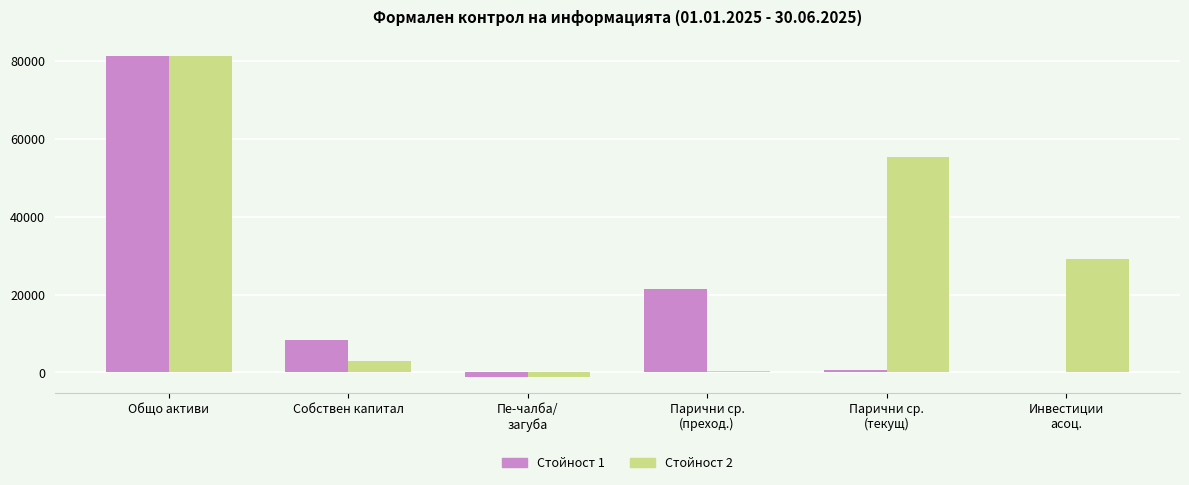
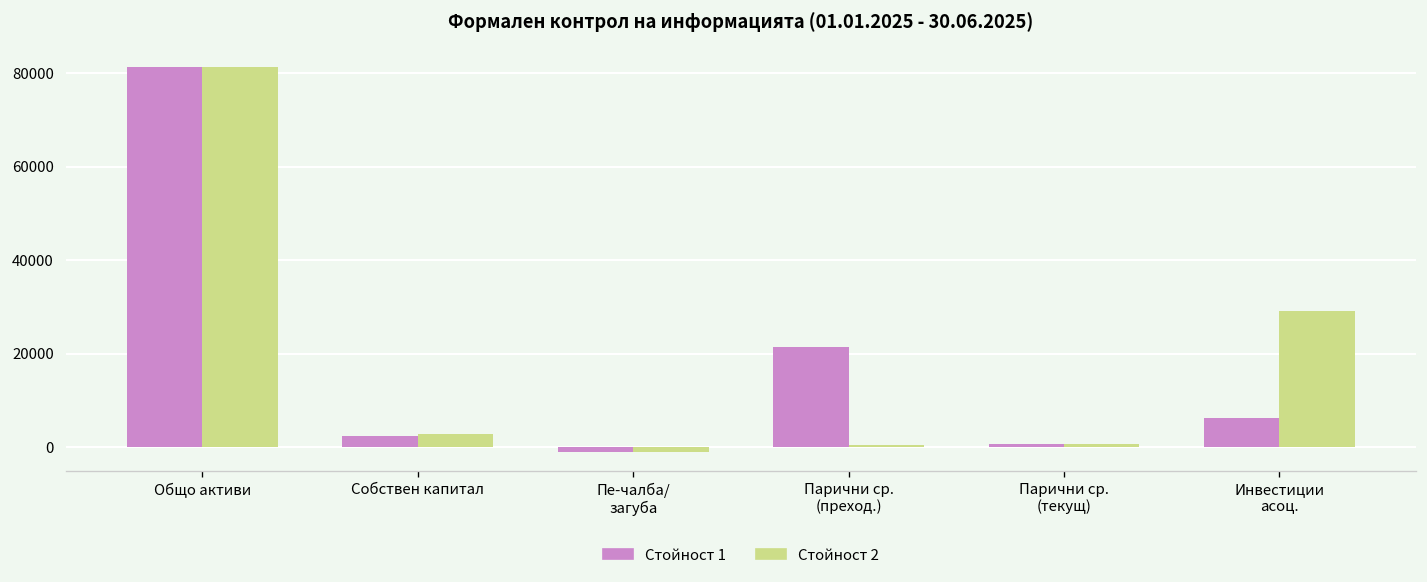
Стойност 1, Собствен капитал: 8000 -> 2000
Стойност 2, Парични ср. (текущ): 55000 -> 1000
Стойност 1, Инвестиции асоц.: 0 -> 6000
